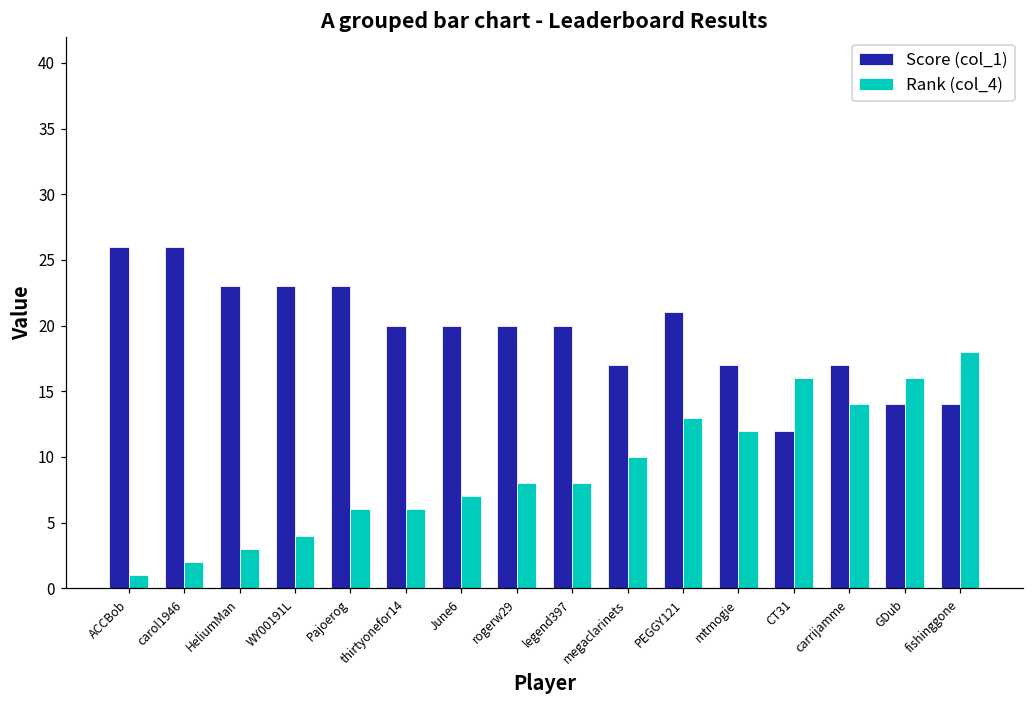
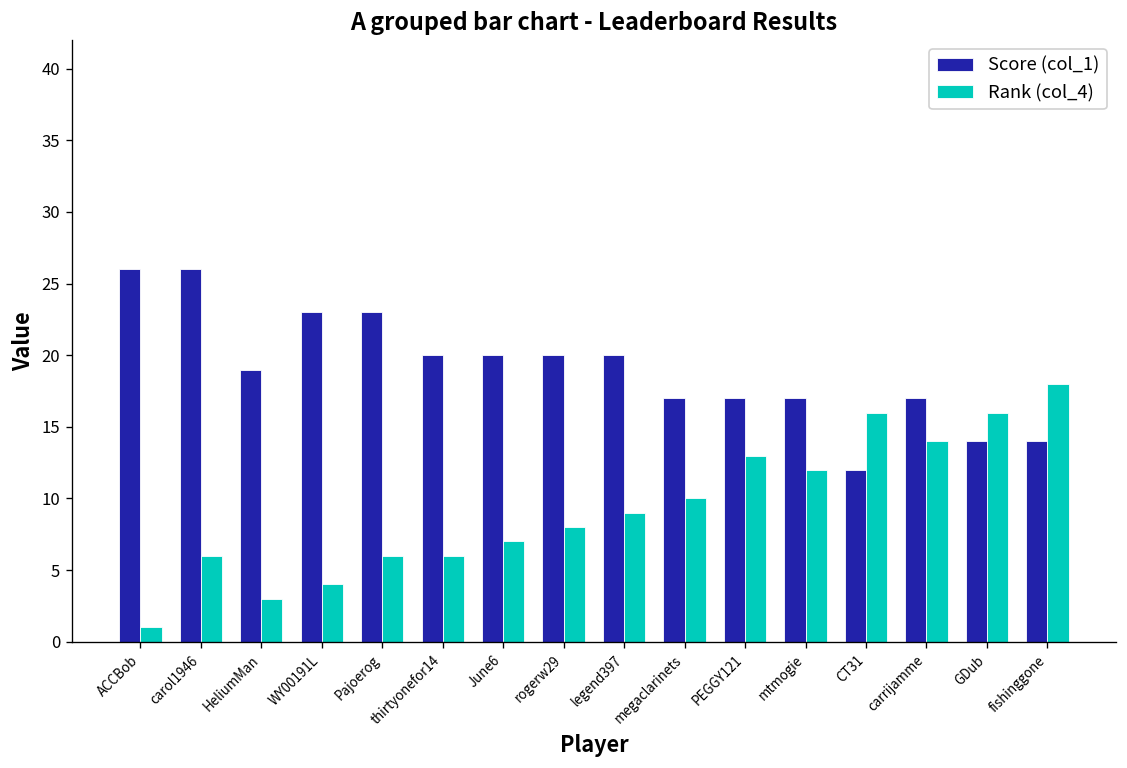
Rank (col_4), carol1946: 2 -> 6
Score (col_1), HeliumMan: 23 -> 19
Rank (col_4), legend397: 8 -> 9
Score (col_1), PEGGY121: 21 -> 17
